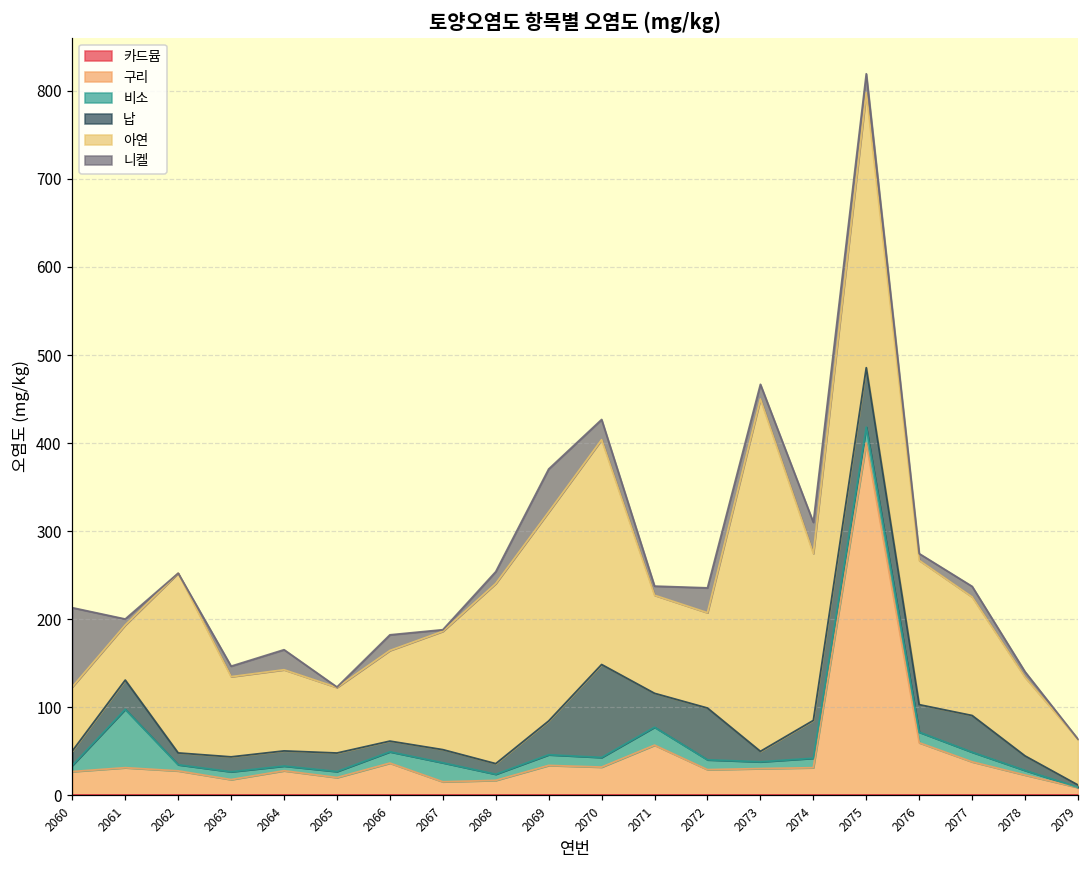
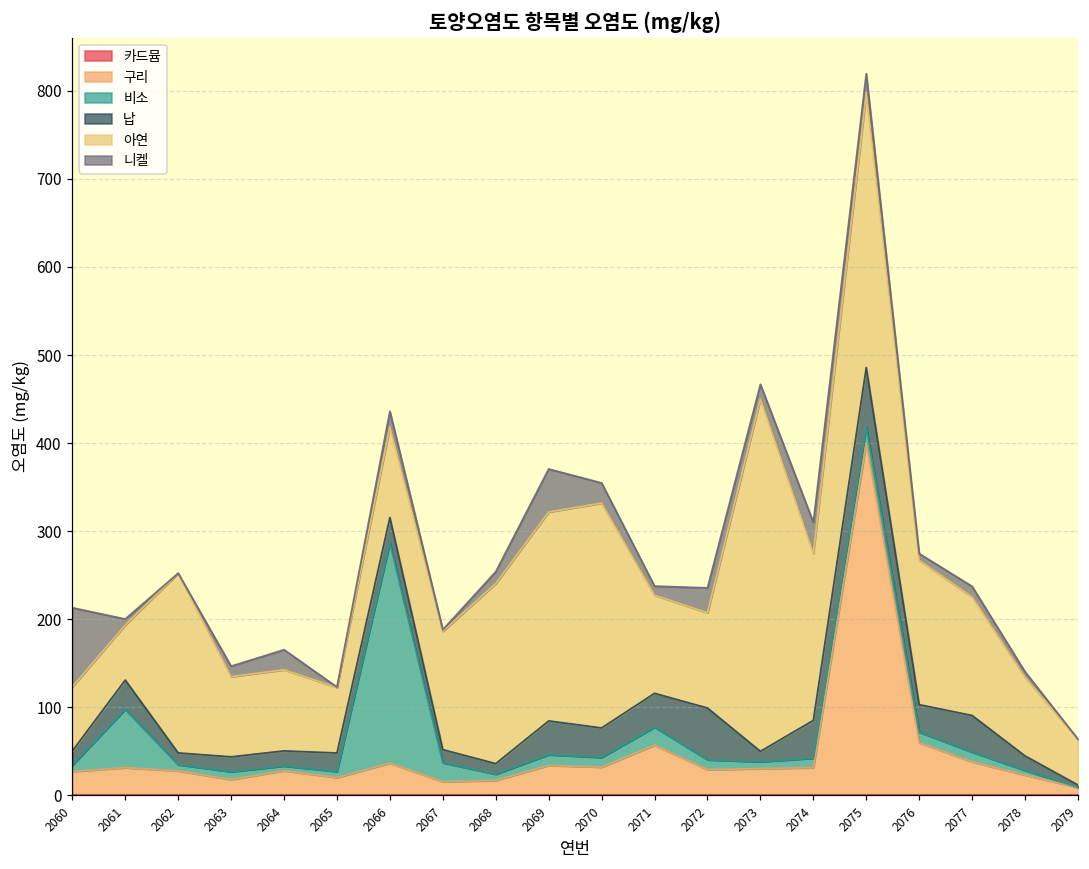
비소, 2066: 10 -> 250
납, 2066: 10 -> 30
납, 2070: 110 -> 30
